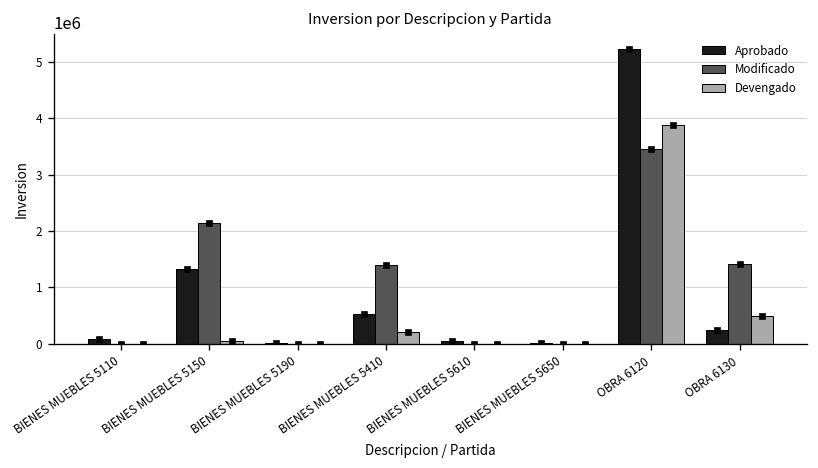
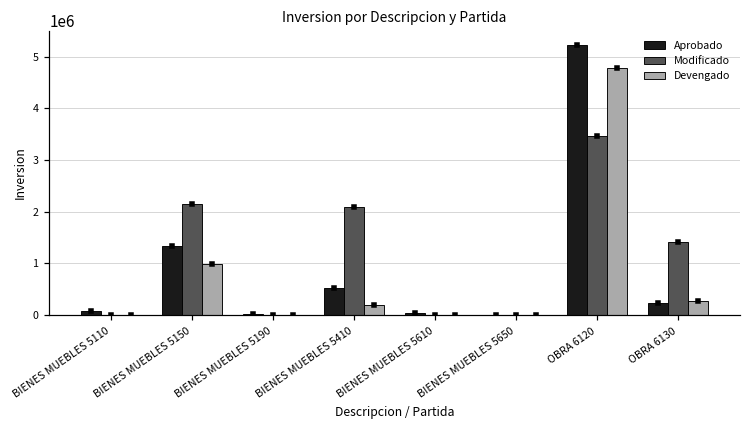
Devengado, BIENES MUEBLES 5150: 100000 -> 1000000
Modificado, BIENES MUEBLES 5410: 1400000 -> 2100000
Devengado, OBRA 6120: 3900000 -> 4800000
Devengado, OBRA 6130: 500000 -> 300000
